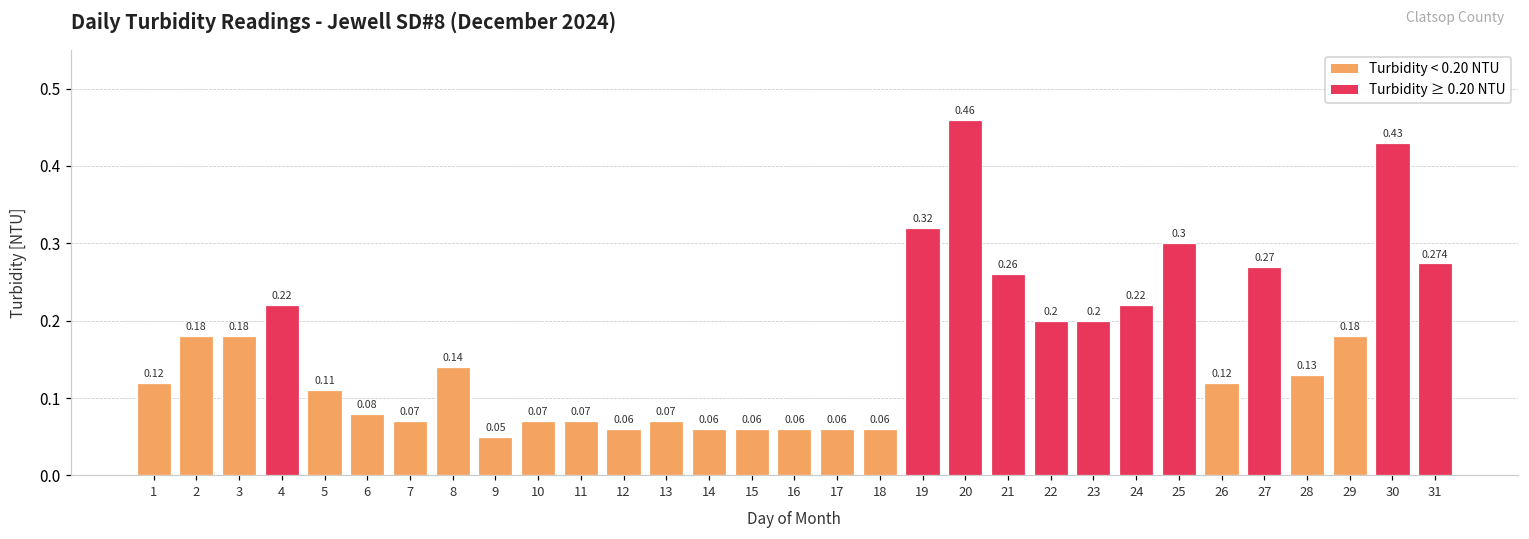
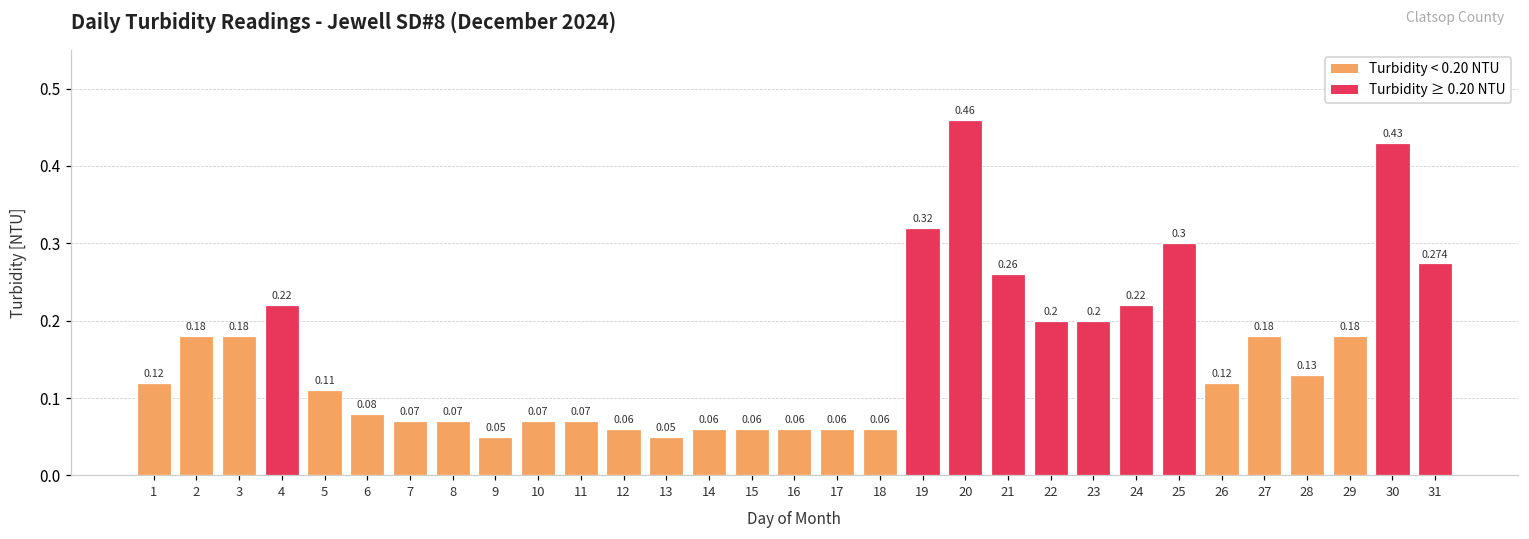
8: 0.14 -> 0.07
13: 0.07 -> 0.05
27: 0.27 -> 0.18
